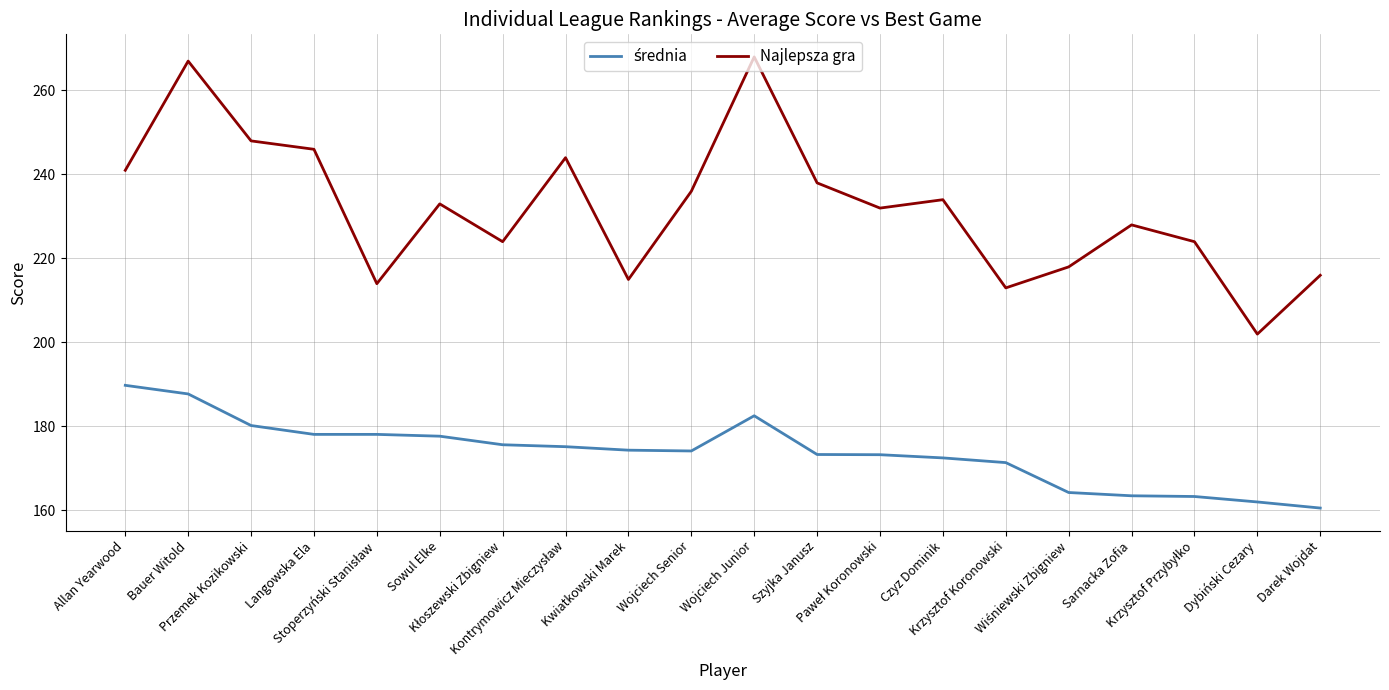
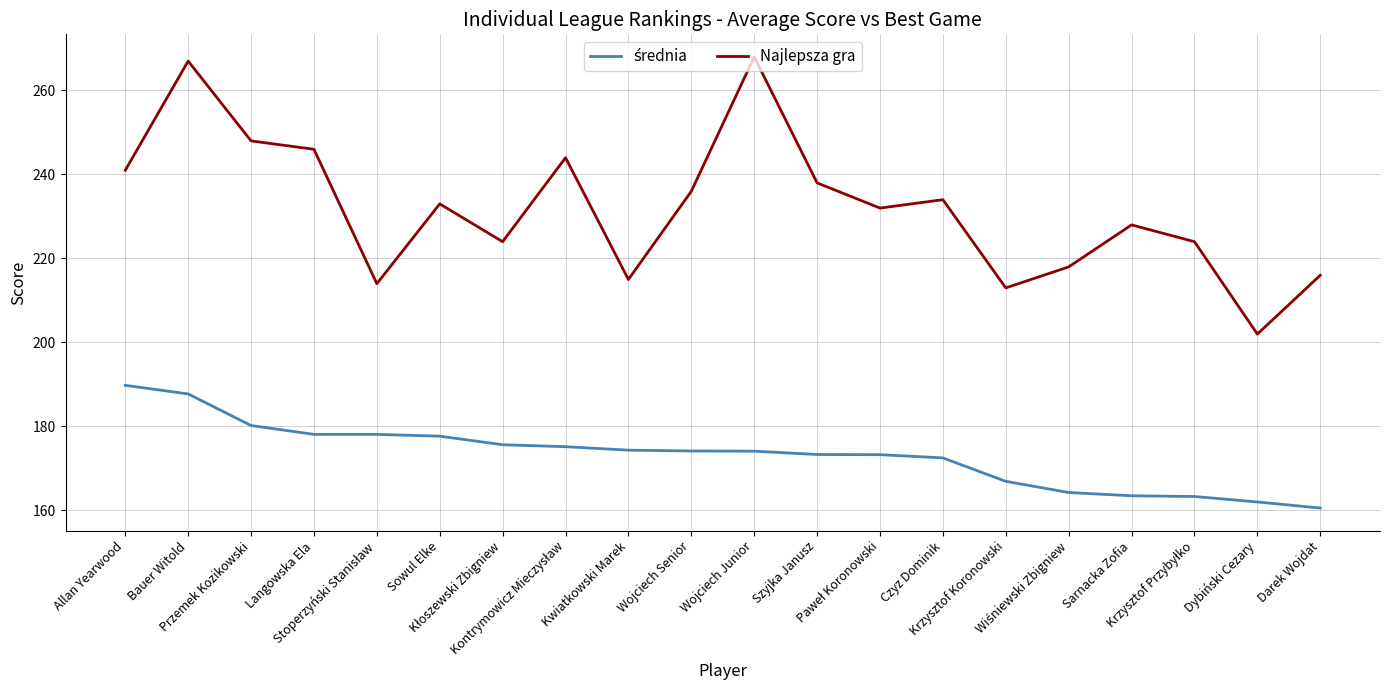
średnia, Wojciech Junior: 183 -> 174
średnia, Krzysztof Koronowski: 171 -> 167
